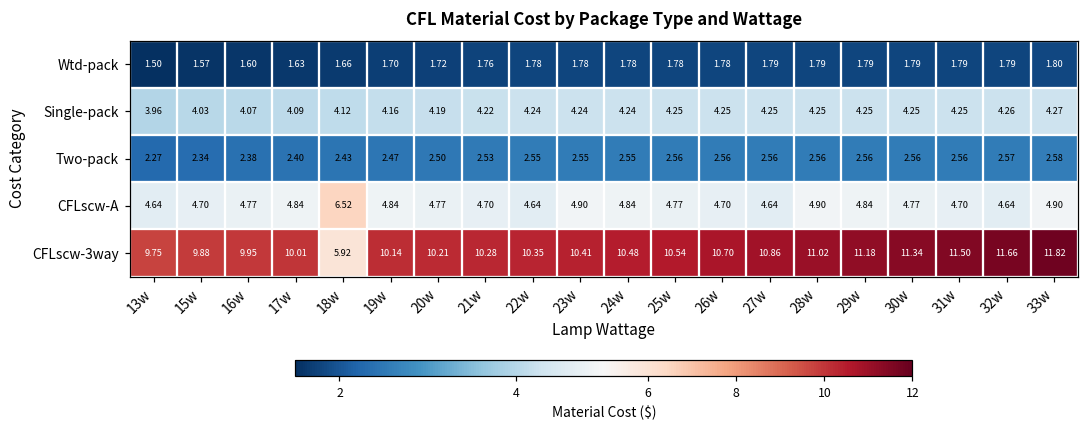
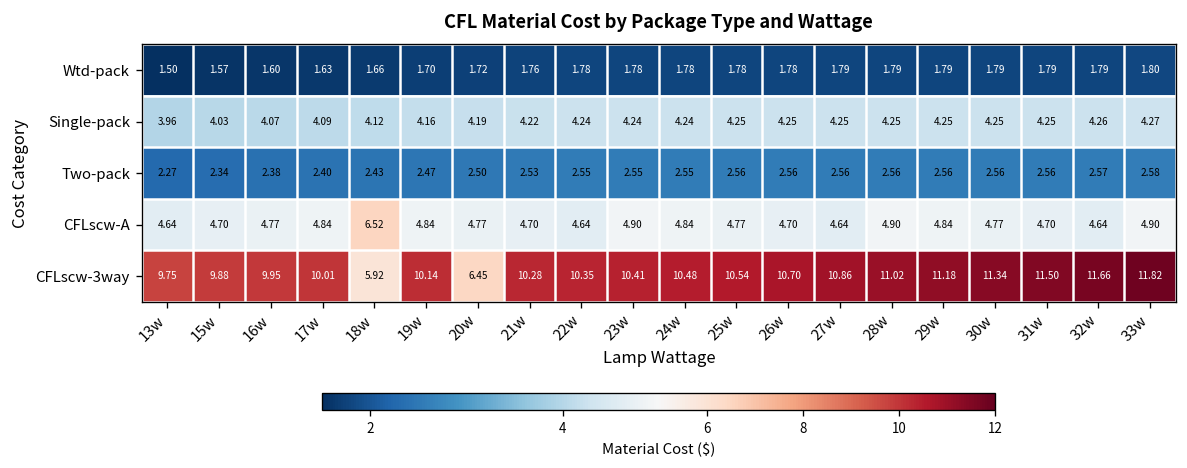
CFLscw-3way, 20w: 10.21 -> 6.45
